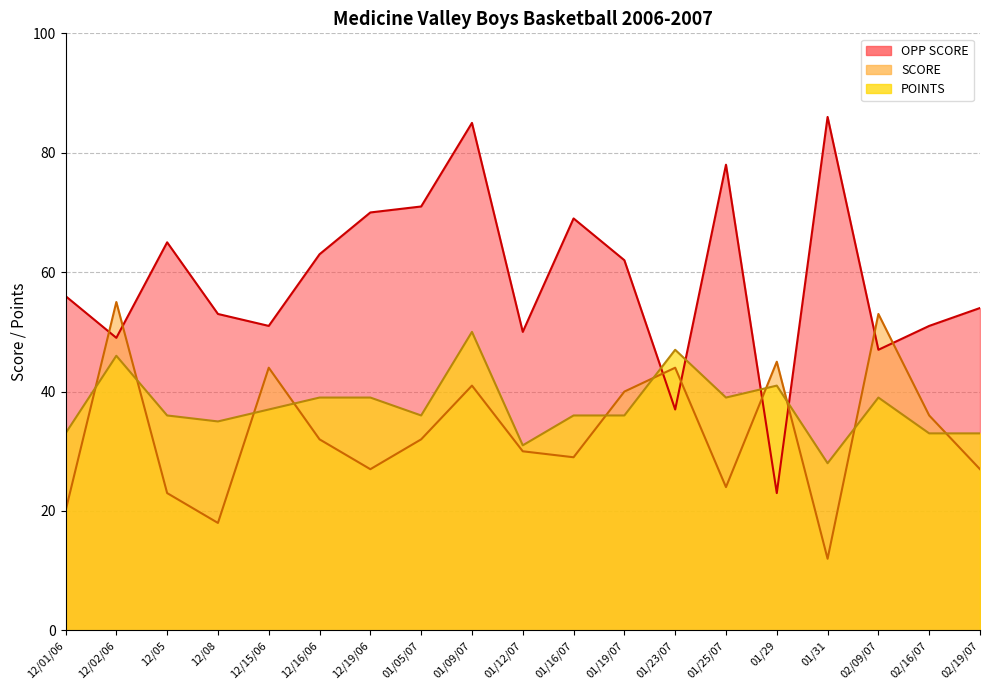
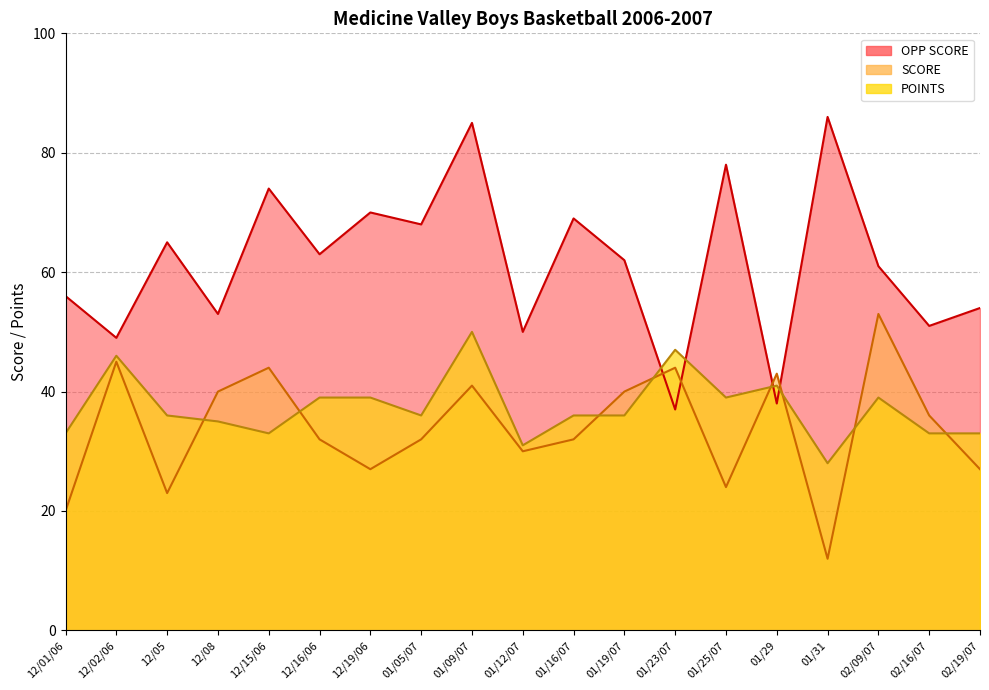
SCORE, 12/02/06: 55 -> 45
SCORE, 12/08: 18 -> 40
OPP SCORE, 12/15/06: 51 -> 74
POINTS, 12/15/06: 37 -> 33
OPP SCORE, 01/05/07: 71 -> 68
SCORE, 01/16/07: 29 -> 32
OPP SCORE, 01/29: 23 -> 38
SCORE, 01/29: 45 -> 43
OPP SCORE, 02/09/07: 47 -> 61
